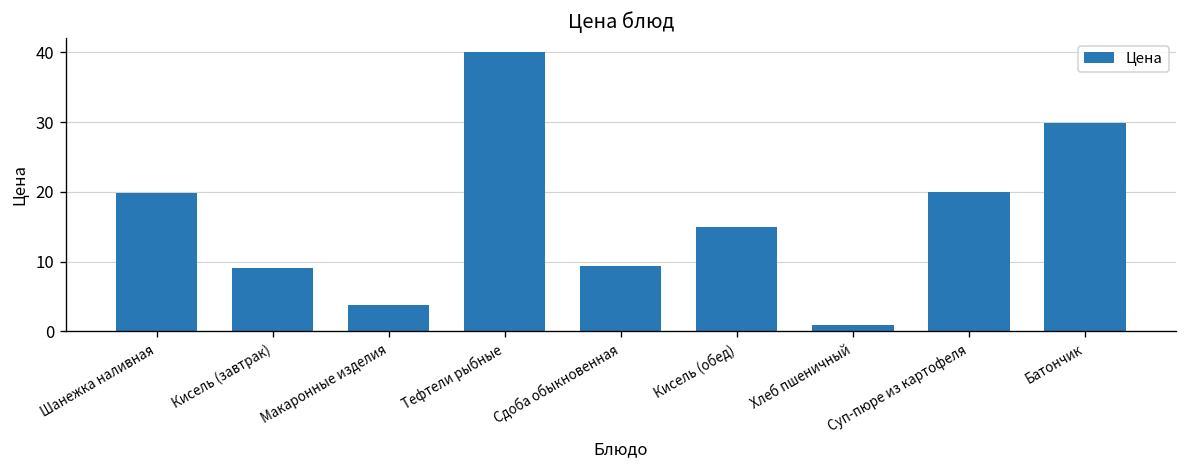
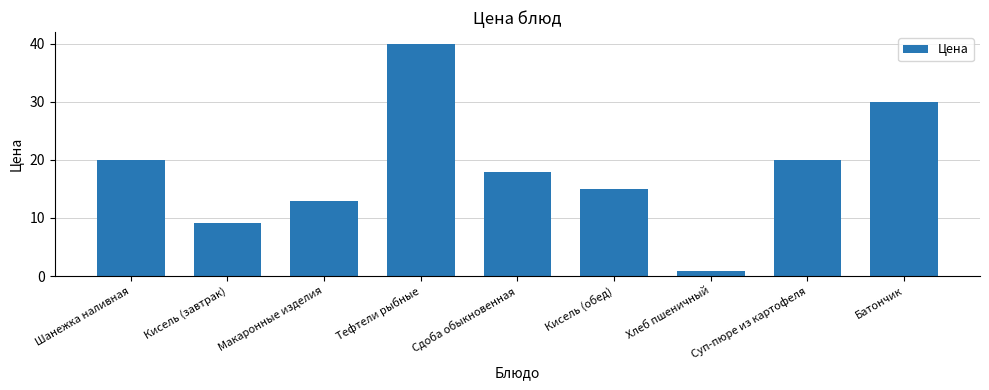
Макаронные изделия: 4 -> 13
Сдоба обыкновенная: 9 -> 18
